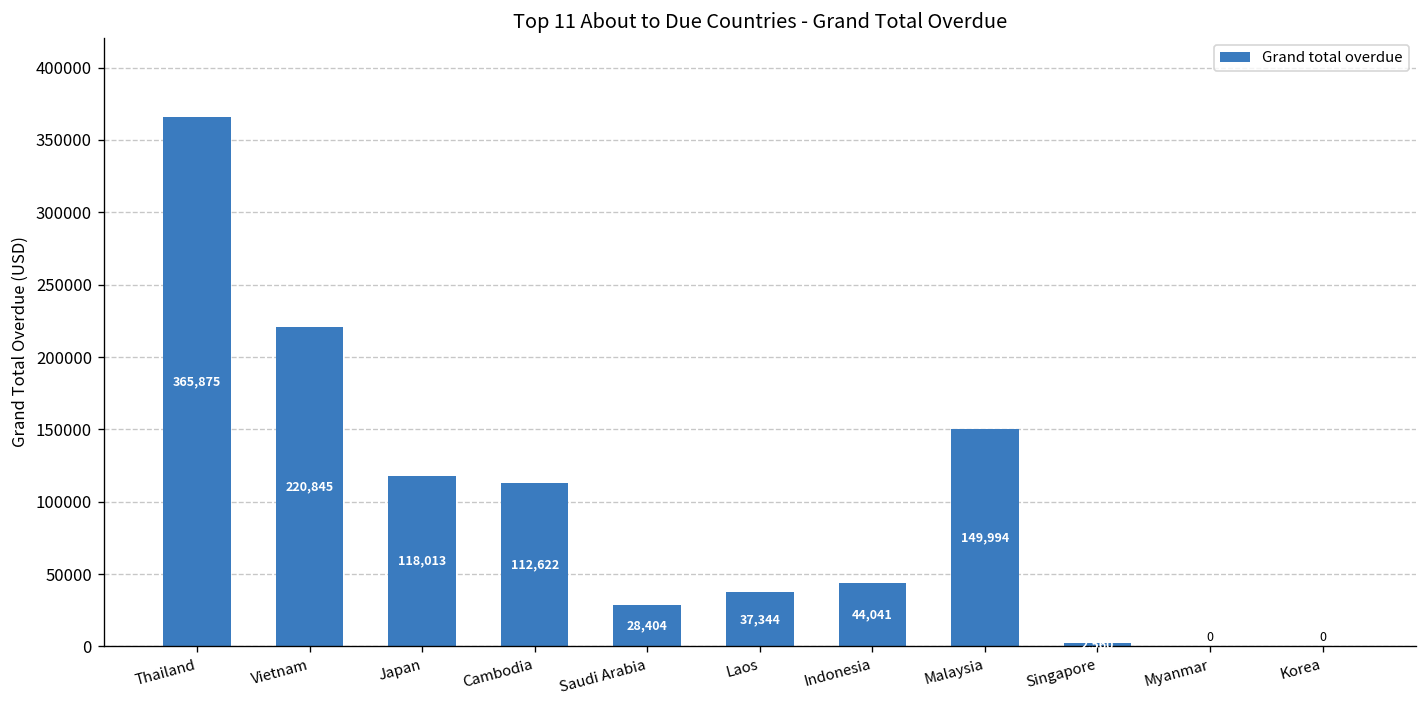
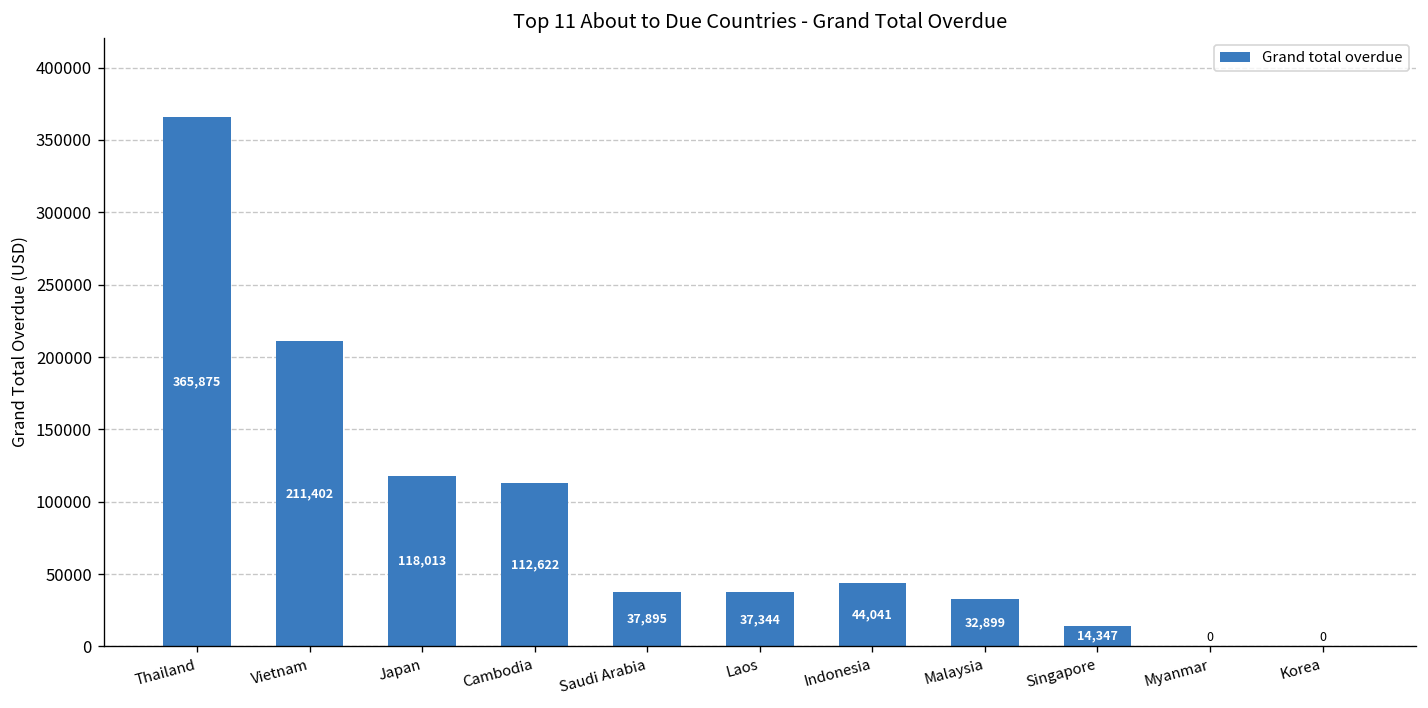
Vietnam: 220,845 -> 211,402
Saudi Arabia: 28,404 -> 37,895
Malaysia: 149,994 -> 32,899
Singapore: 3000 -> 14000
